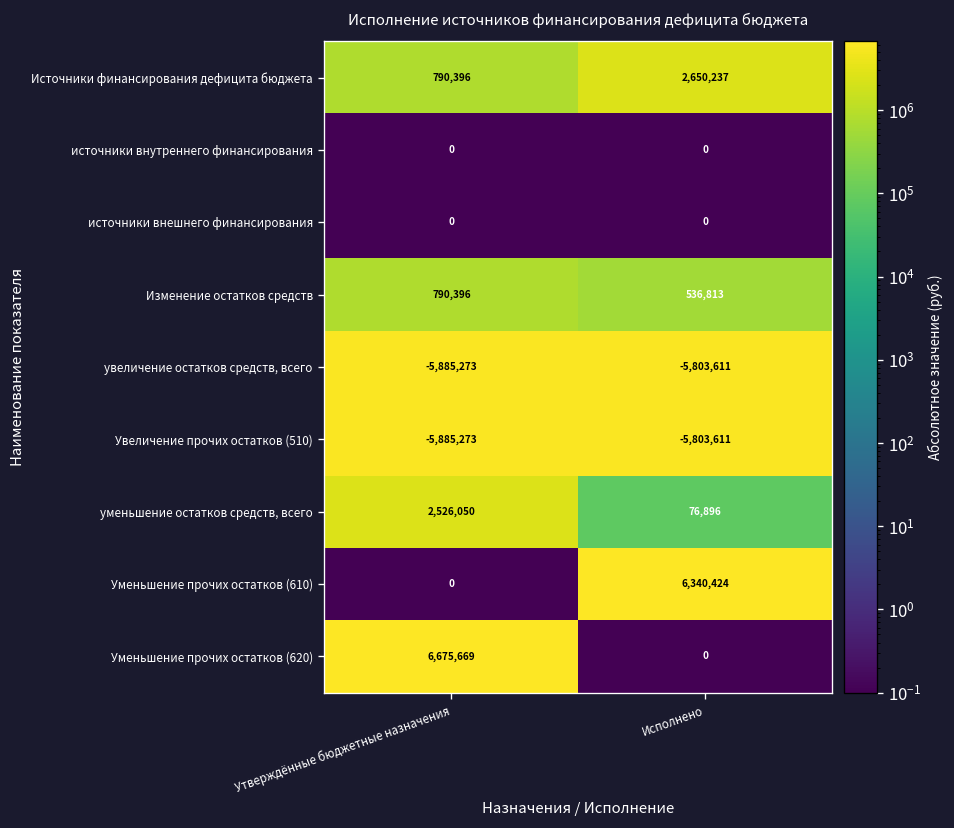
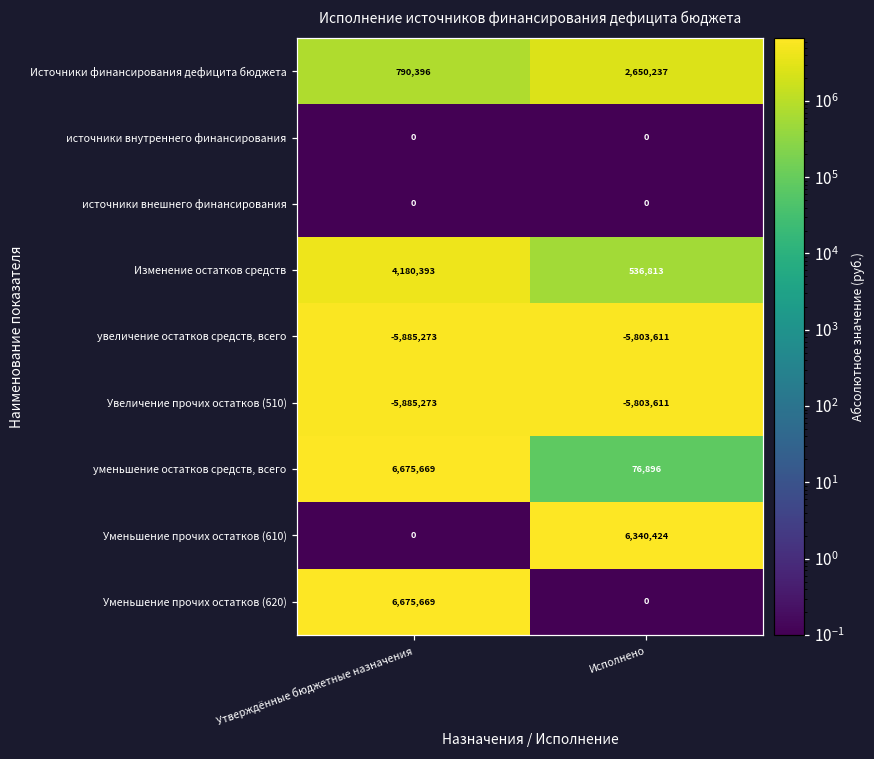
Изменение остатков средств, Утверждённые бюджетные назначения: 790,396 -> 4,180,393
уменьшение остатков средств, всего, Утверждённые бюджетные назначения: 2,526,050 -> 6,675,669
